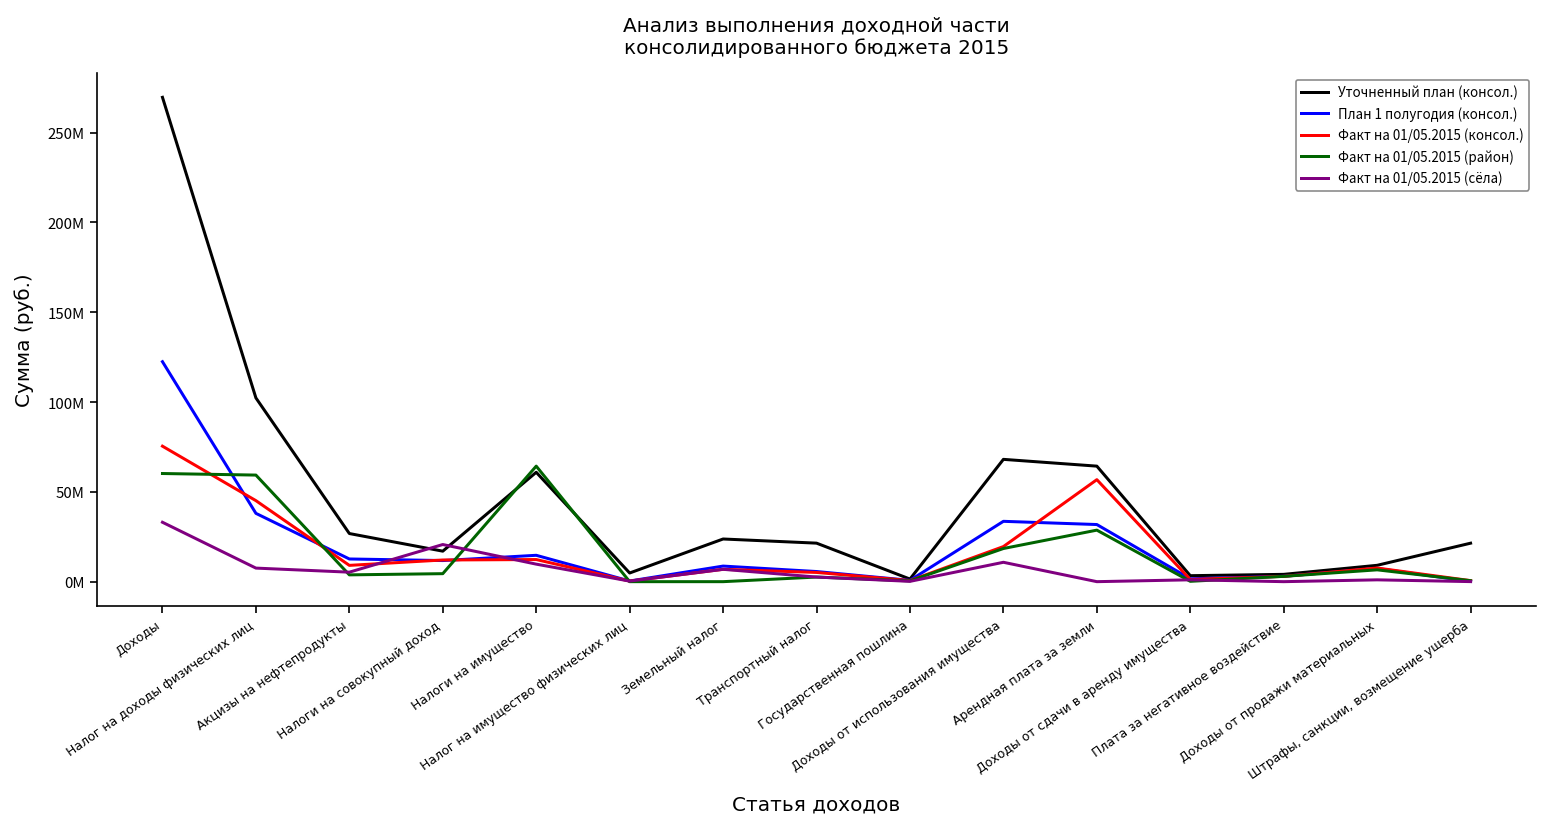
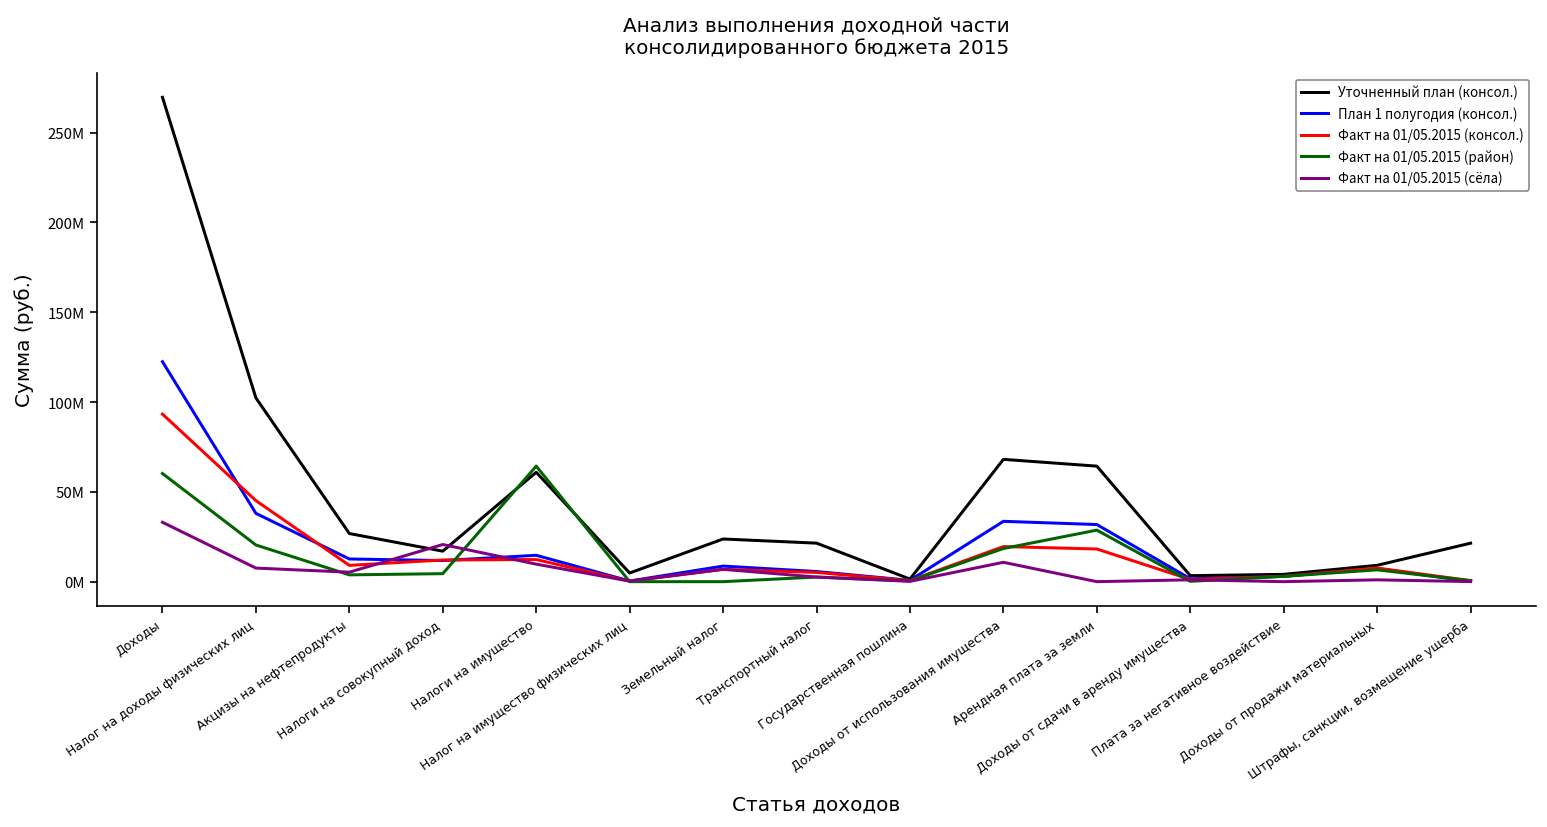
Факт на 01/05.2015 (консол.), Доходы: 75000000 -> 93000000
Факт на 01/05.2015 (район), Налог на доходы физических лиц: 59000000 -> 20000000
Факт на 01/05.2015 (консол.), Арендная плата за земли: 57000000 -> 18000000
